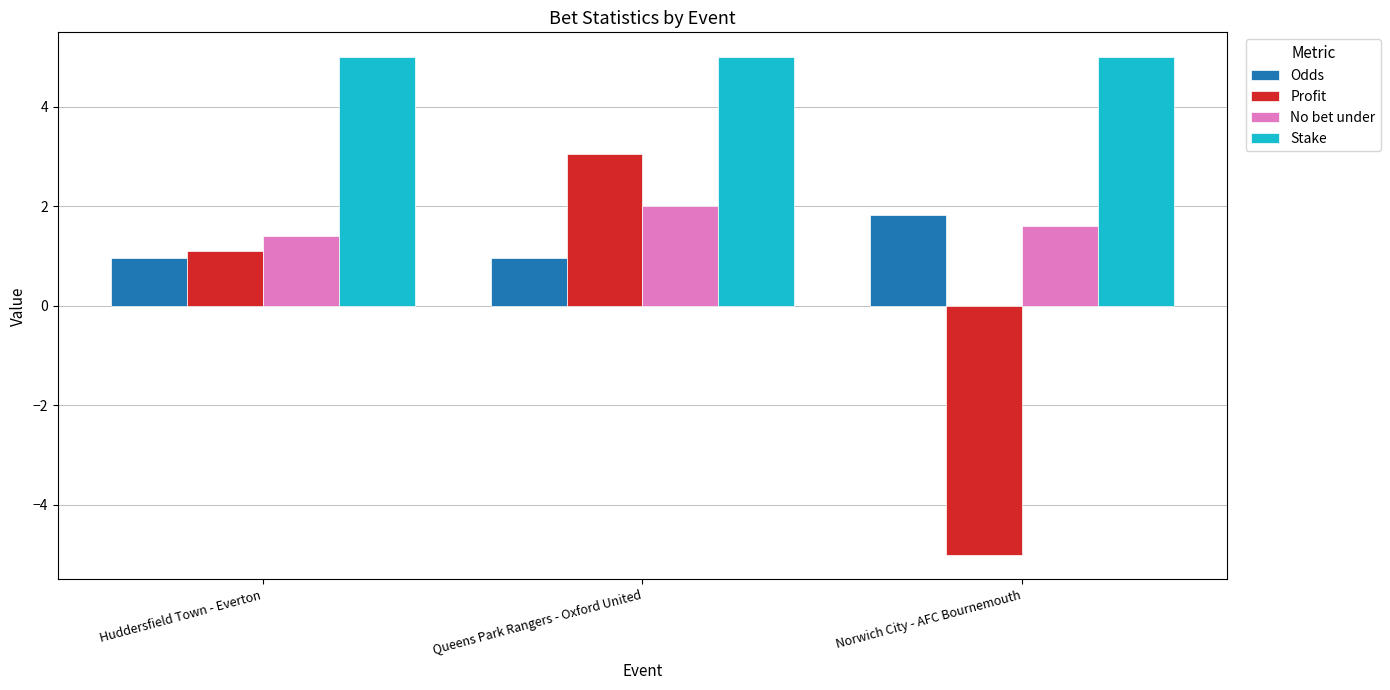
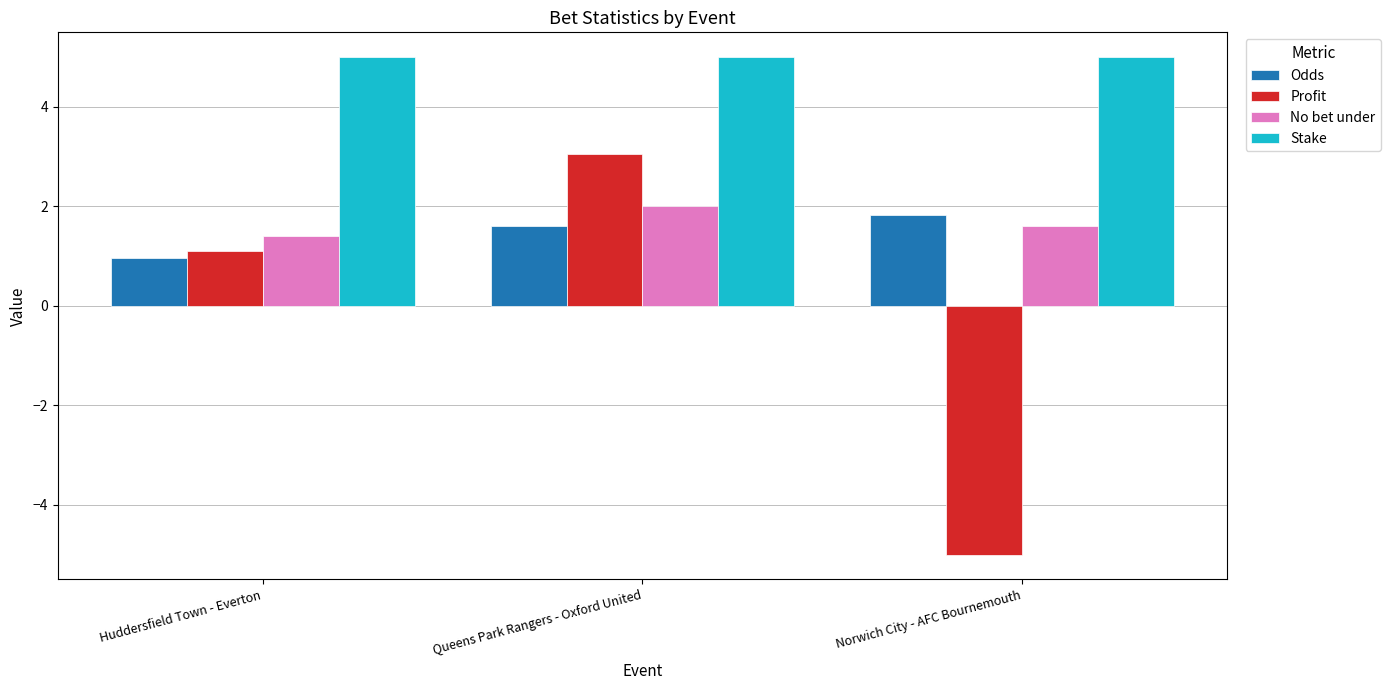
Odds, Queens Park Rangers - Oxford United: 1.0 -> 1.6
